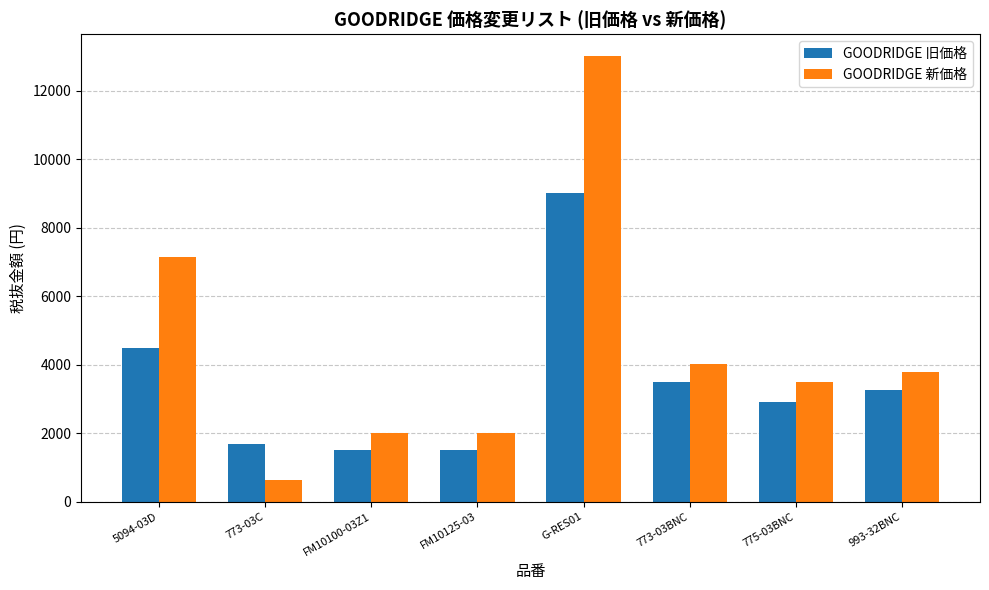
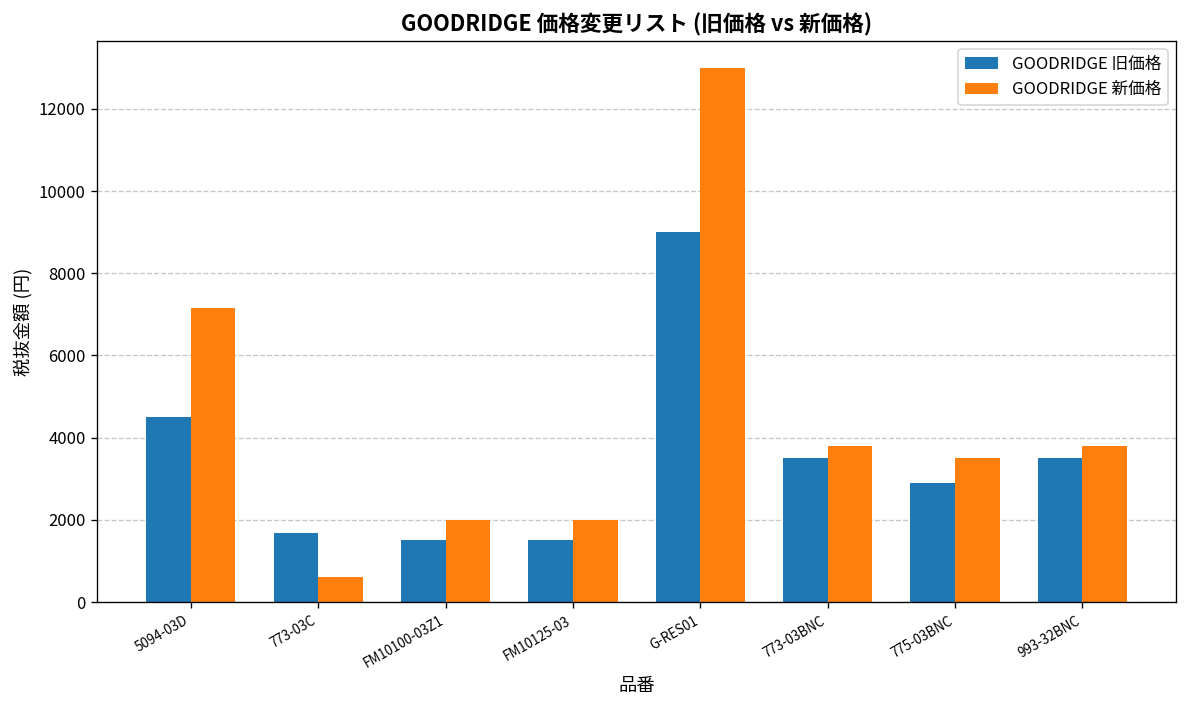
GOODRIDGE 新価格, 773-03BNC: 4000 -> 3800
GOODRIDGE 旧価格, 993-32BNC: 3300 -> 3500
